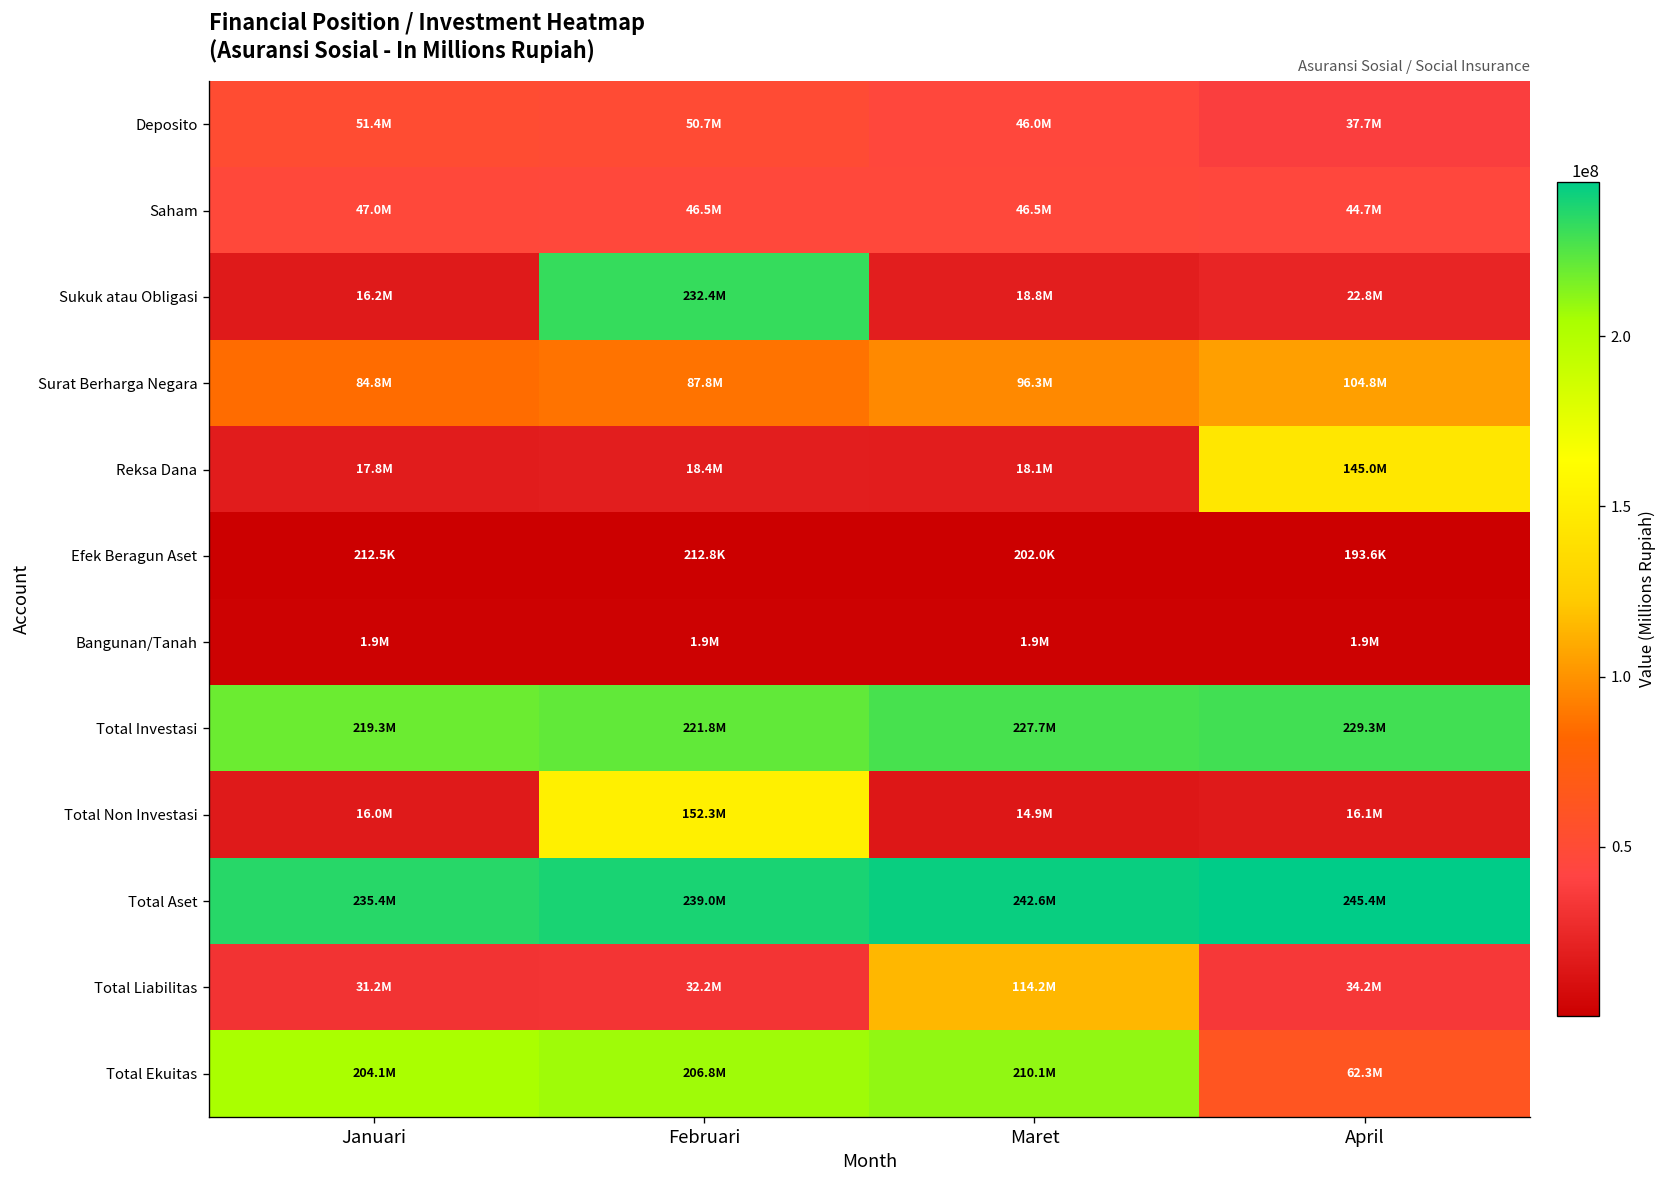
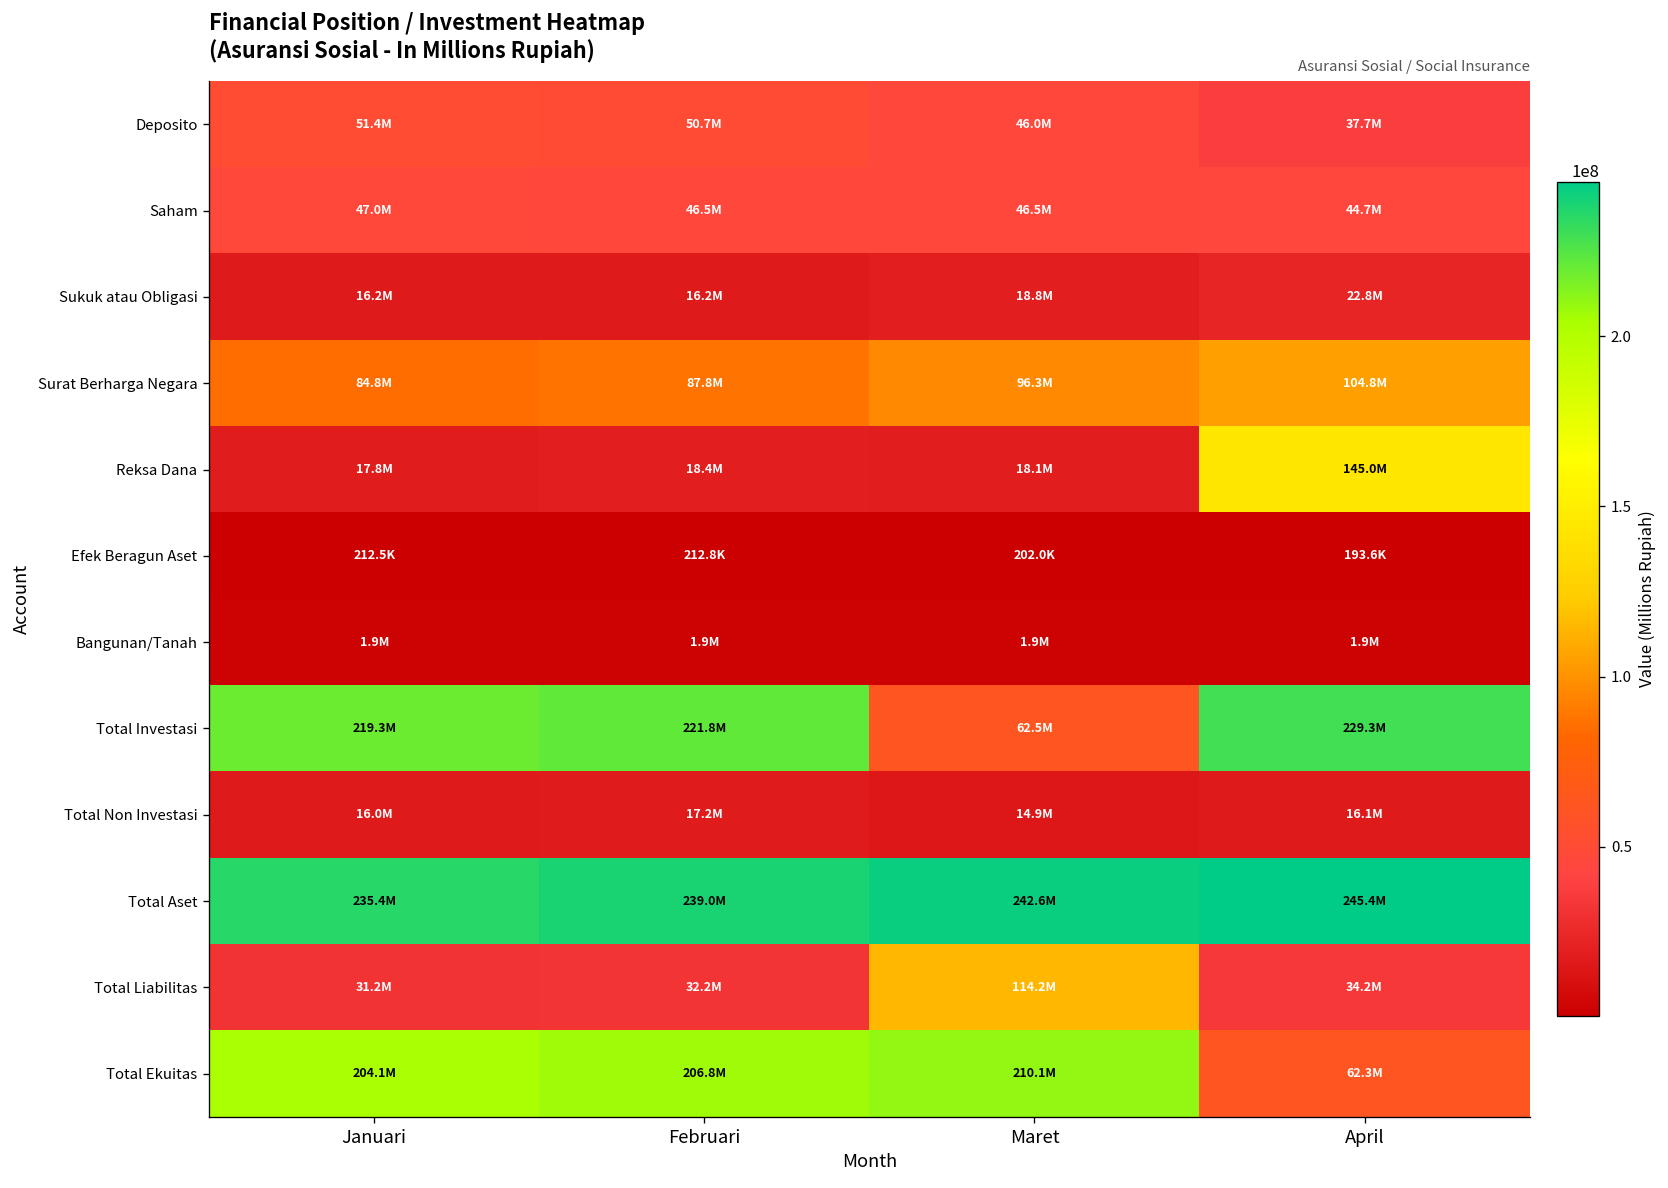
Sukuk atau Obligasi, Februari: 232.4M -> 16.2M
Total Investasi, Maret: 227.7M -> 62.5M
Total Non Investasi, Februari: 152.3M -> 17.2M
